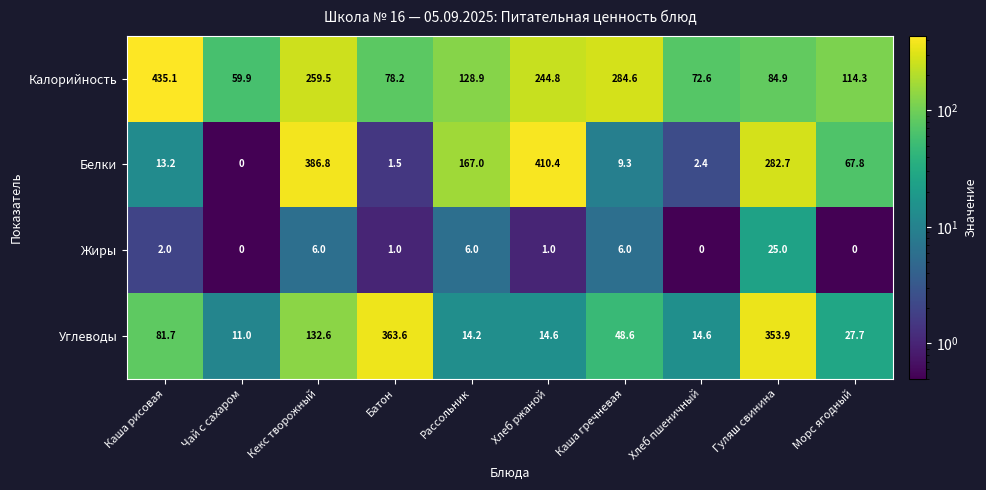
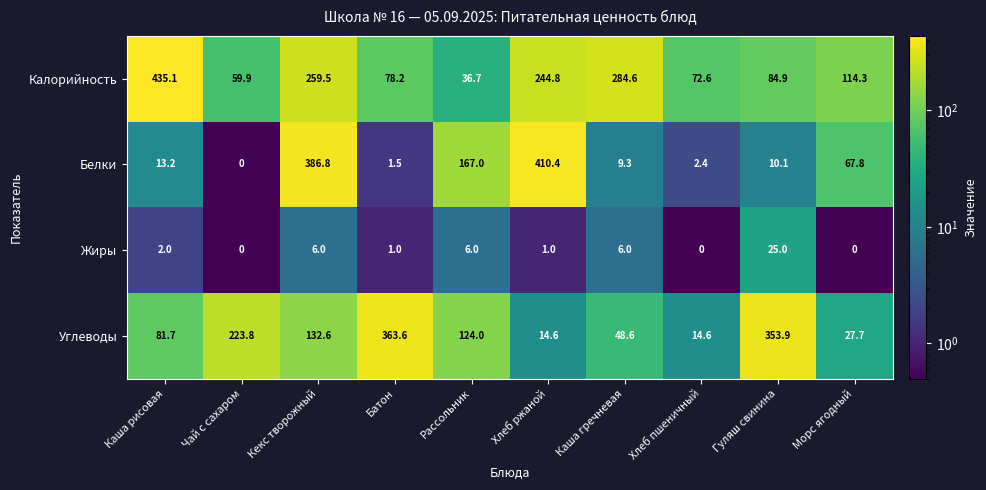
Калорийность, Рассольник: 128.9 -> 36.7
Белки, Гуляш свинина: 282.7 -> 10.1
Углеводы, Чай с сахаром: 11.0 -> 223.8
Углеводы, Рассольник: 14.2 -> 124.0
